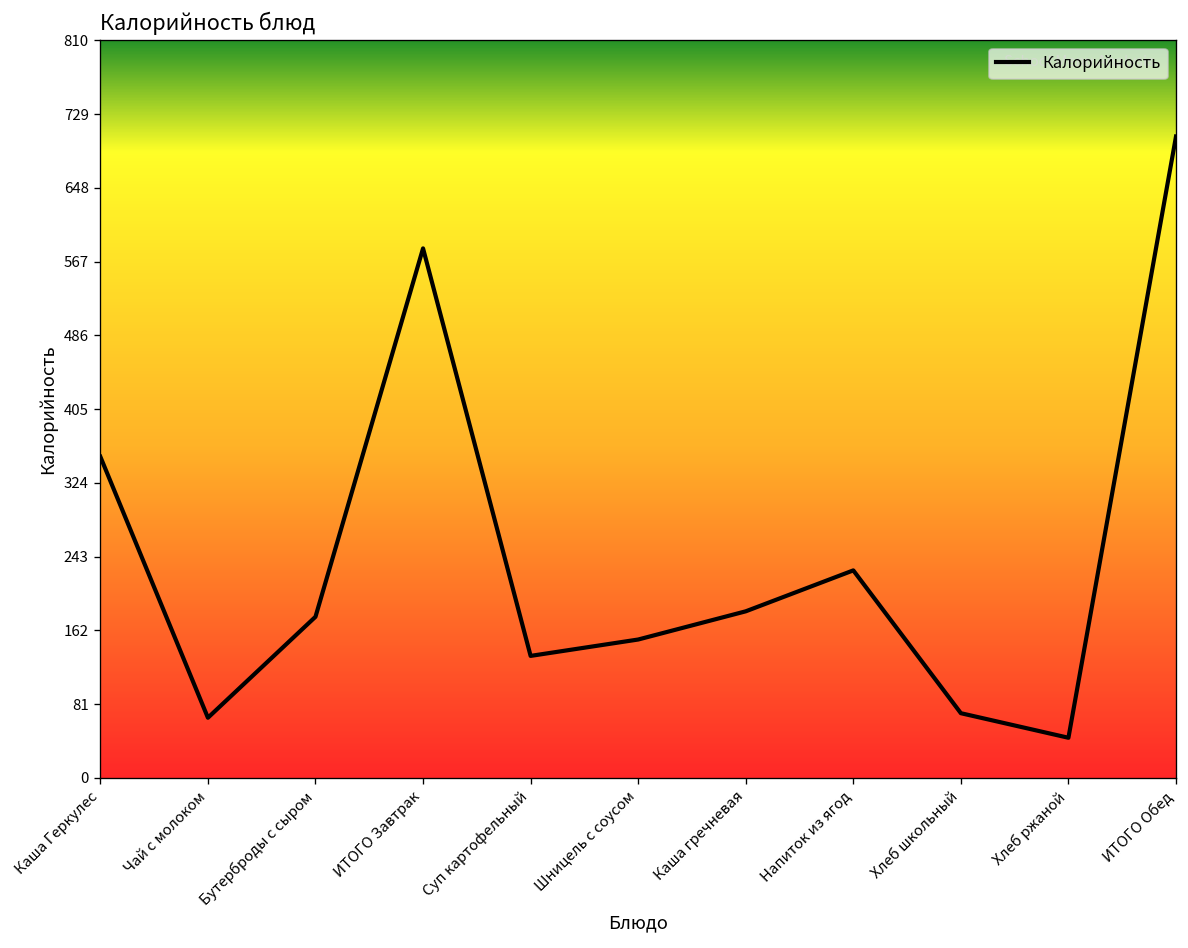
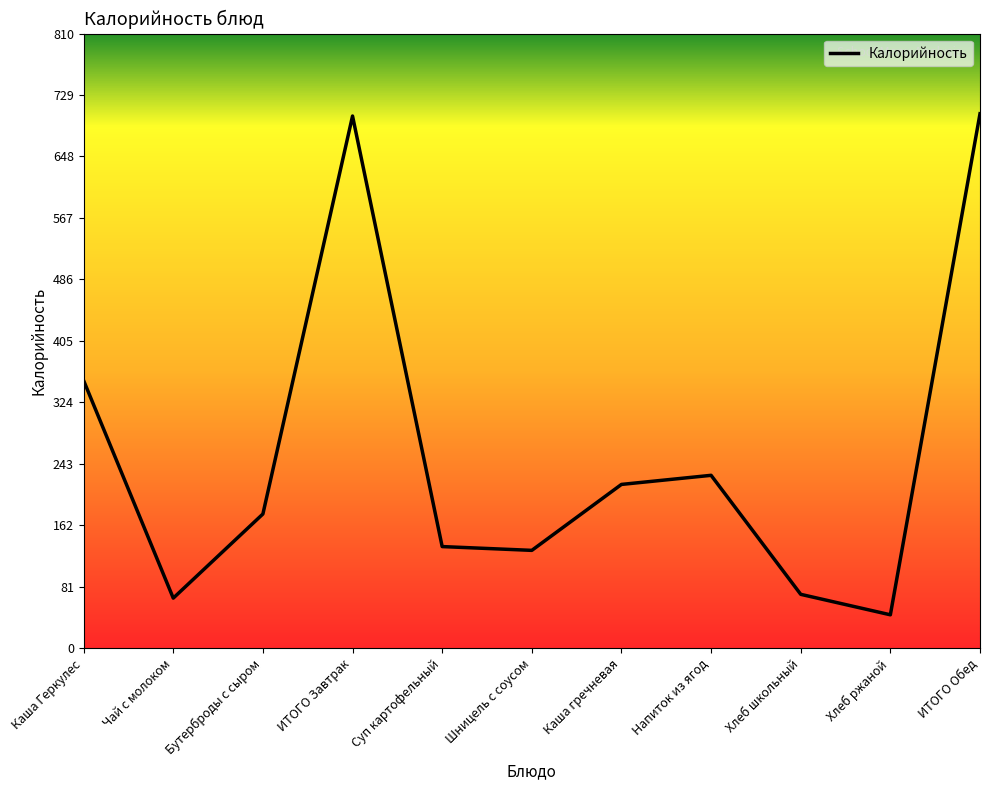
ИТОГО Завтрак: 580 -> 700
Шницель с соусом: 150 -> 130
Каша гречневая: 180 -> 220
